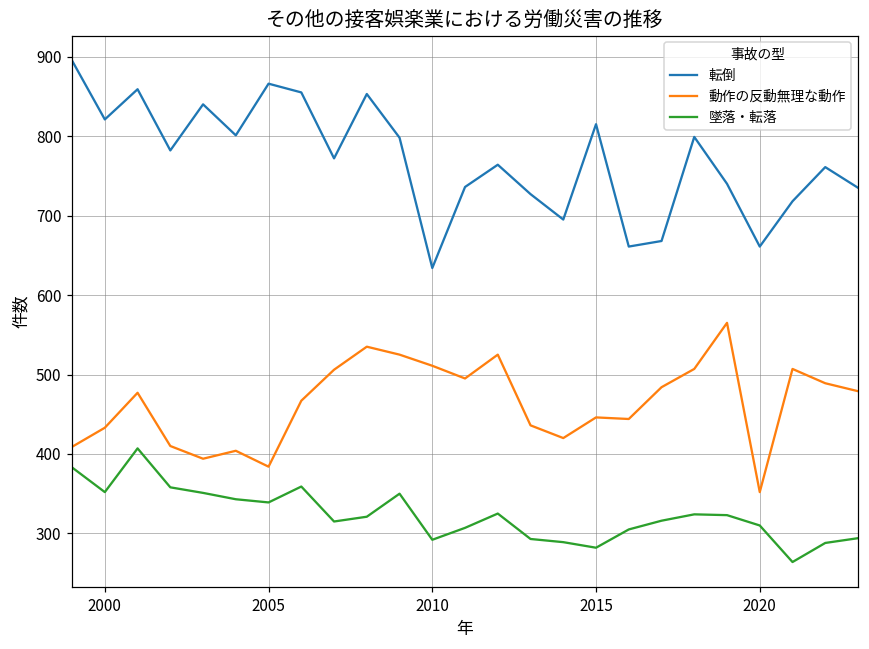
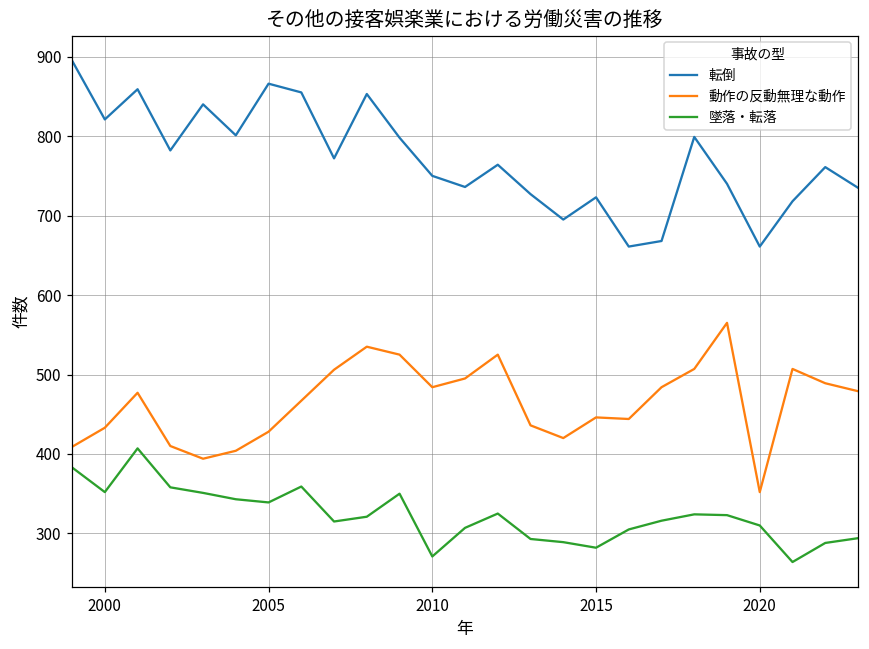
動作の反動無理な動作, 2005: 380 -> 430
転倒, 2010: 630 -> 750
動作の反動無理な動作, 2010: 510 -> 480
墜落・転落, 2010: 290 -> 270
転倒, 2015: 820 -> 720
